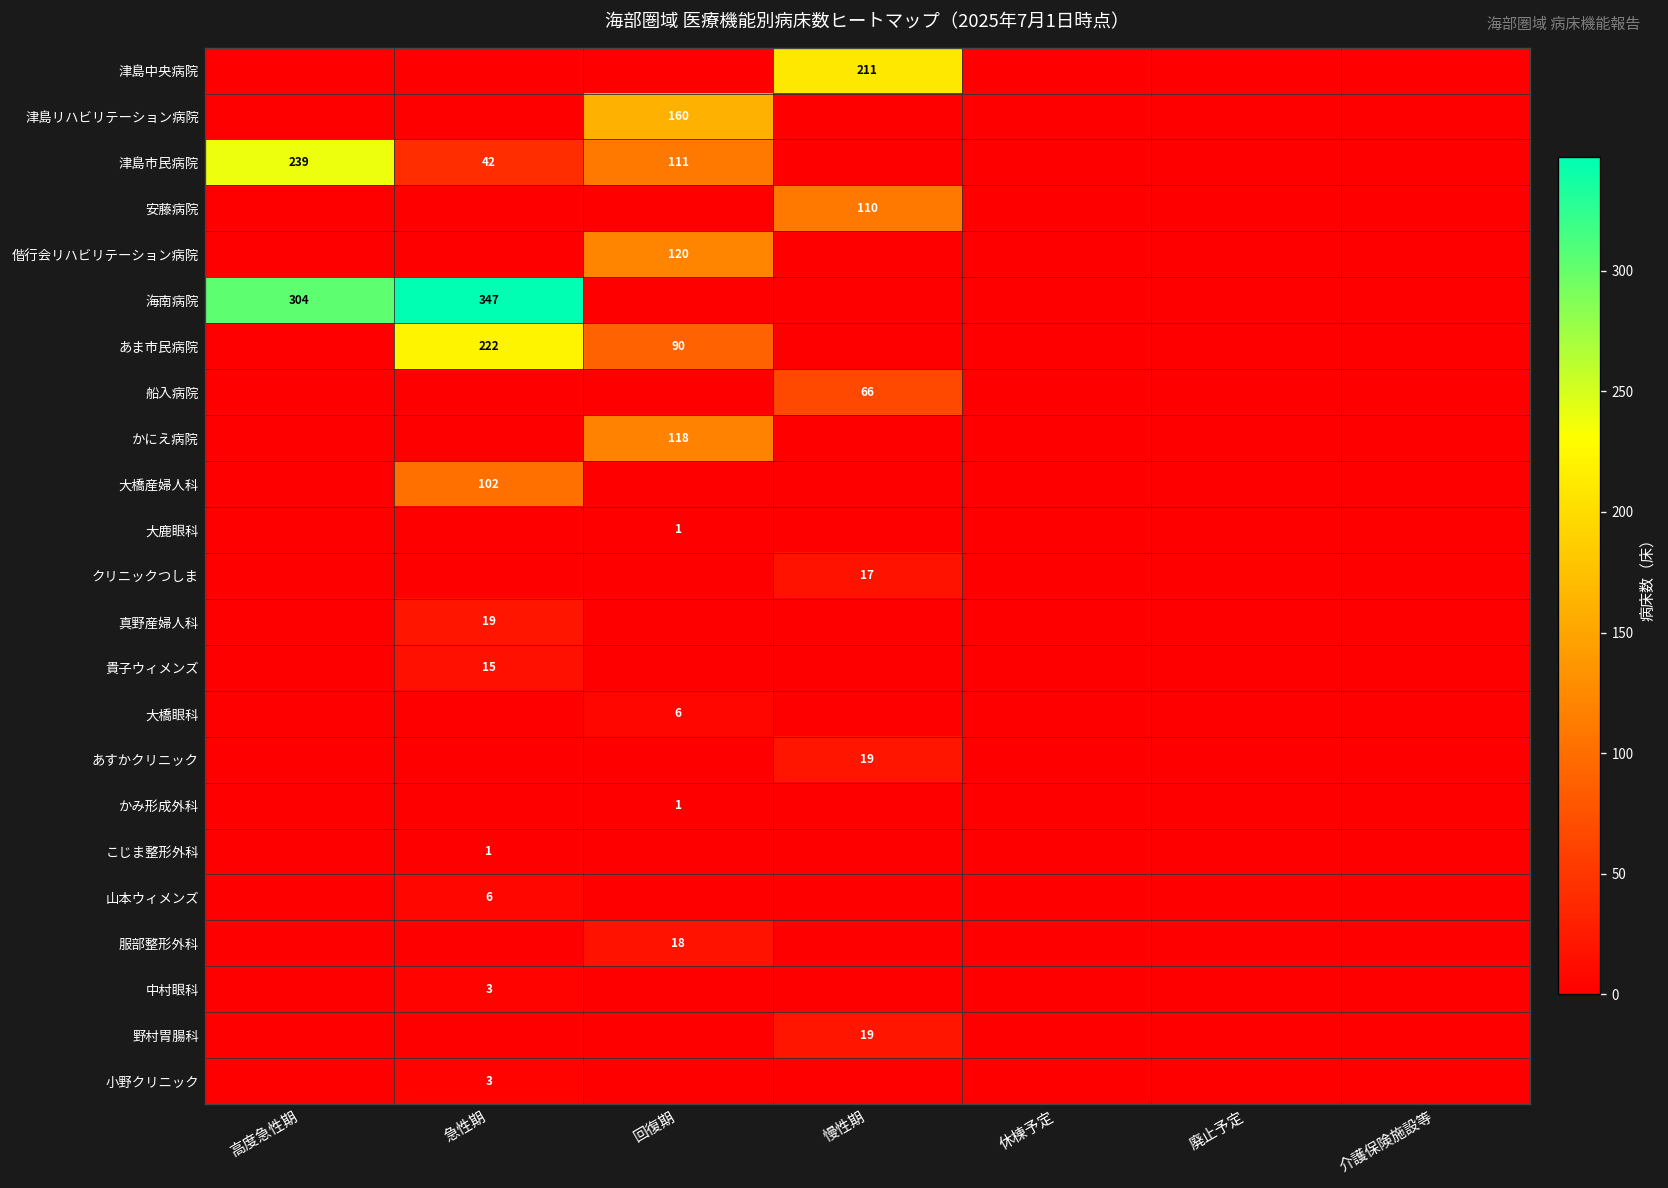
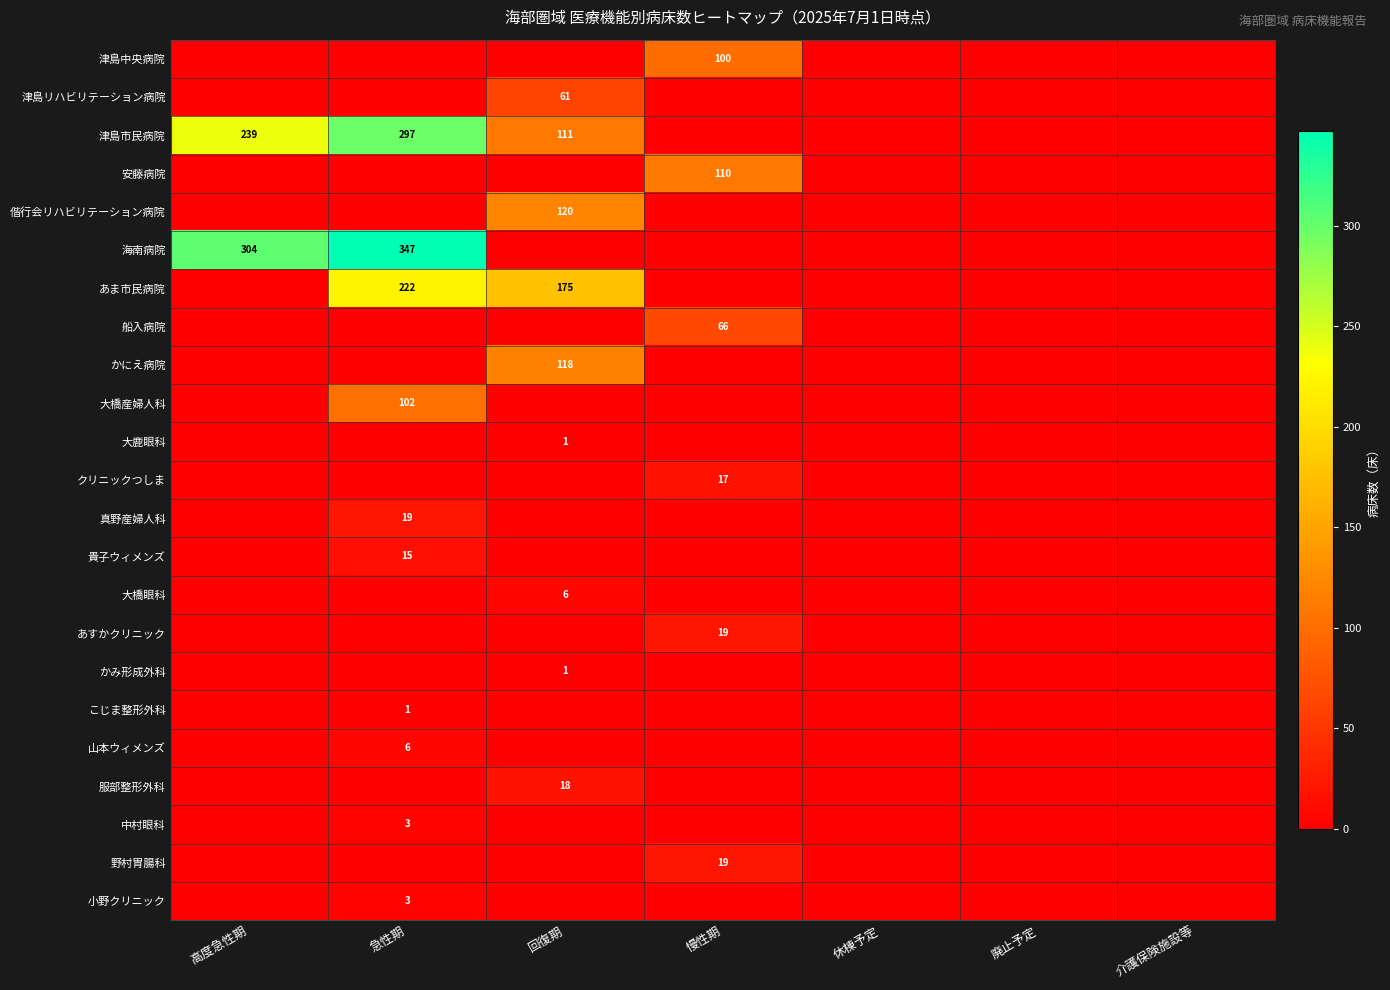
津島中央病院, 慢性期: 211 -> 100
津島リハビリテーション病院, 回復期: 160 -> 61
津島市民病院, 急性期: 42 -> 297
あま市民病院, 回復期: 90 -> 175
